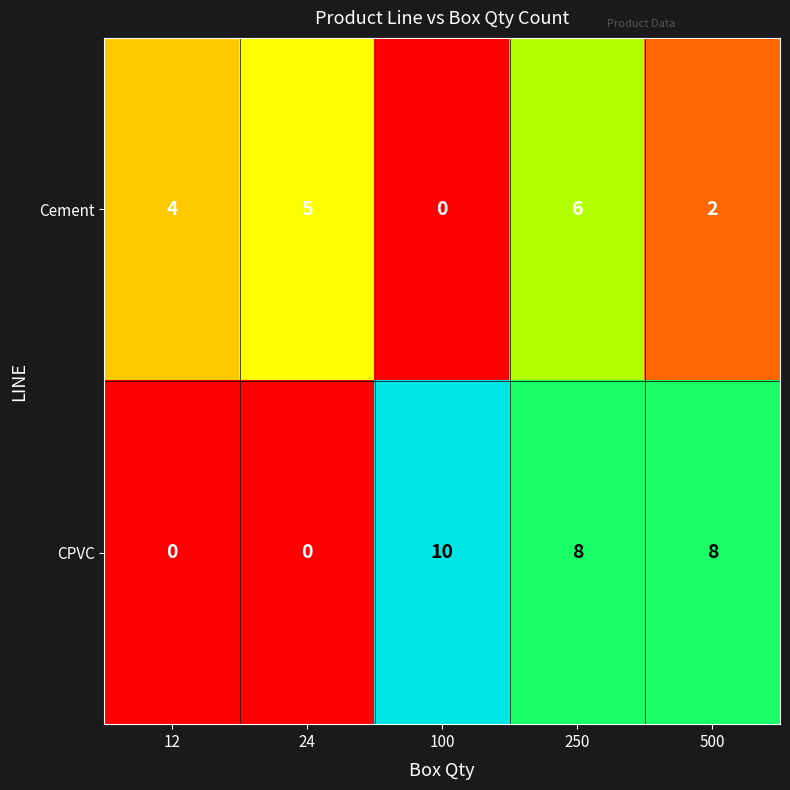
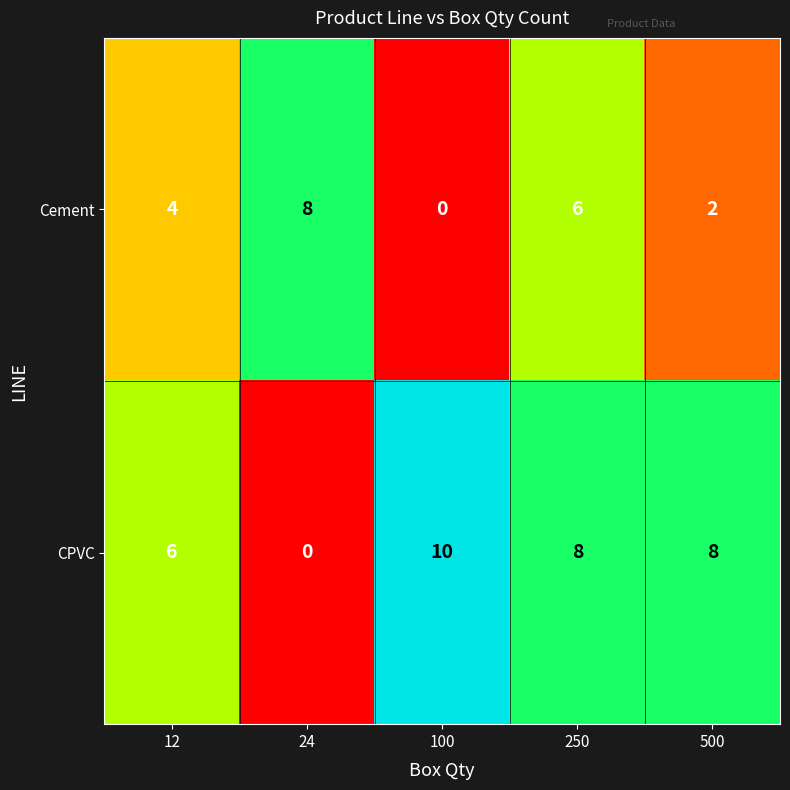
Cement, 24: 5 -> 8
CPVC, 12: 0 -> 6
